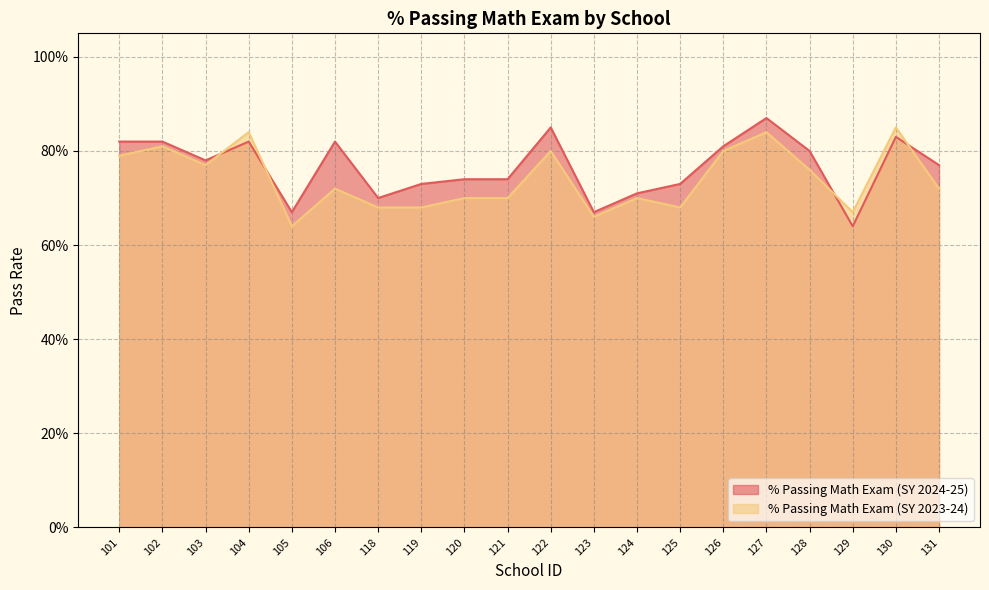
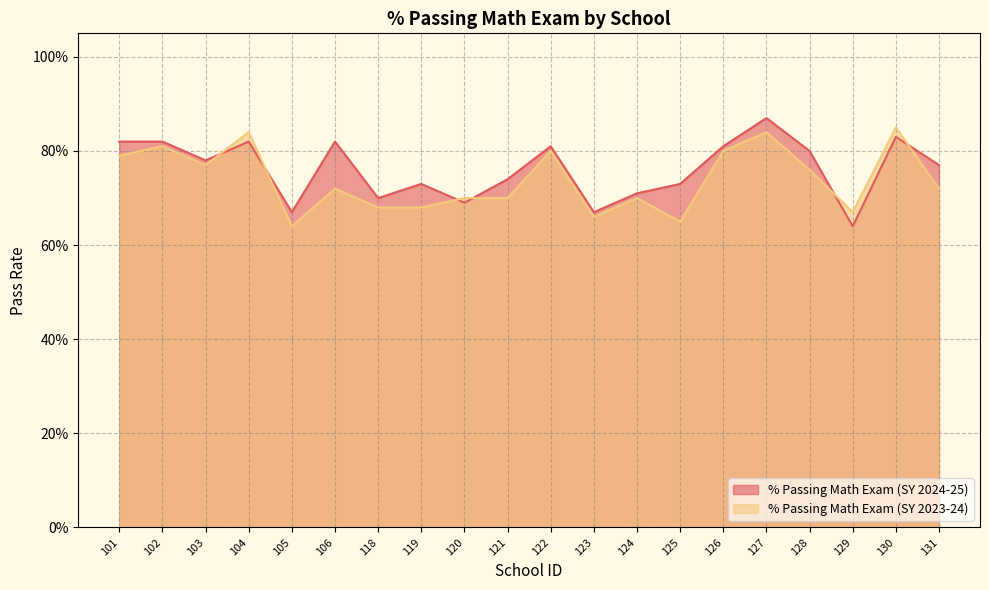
% Passing Math Exam (SY 2024-25), 120: 74% -> 69%
% Passing Math Exam (SY 2024-25), 122: 85% -> 81%
% Passing Math Exam (SY 2023-24), 125: 68% -> 65%
